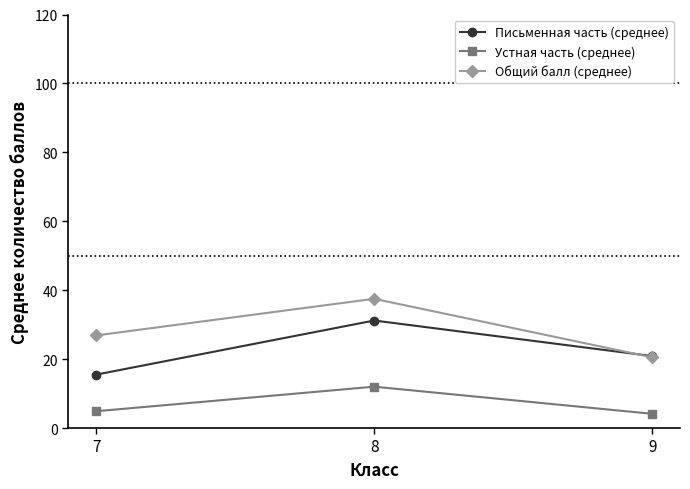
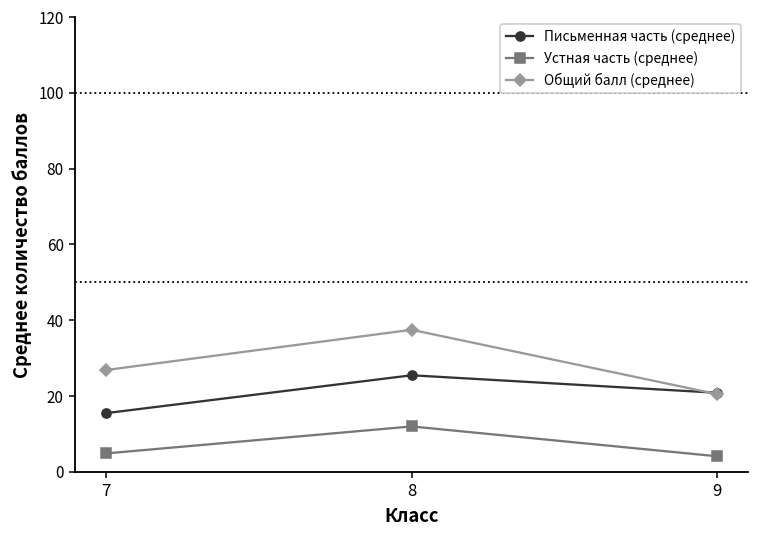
Письменная часть (среднее), 8: 31 -> 26
